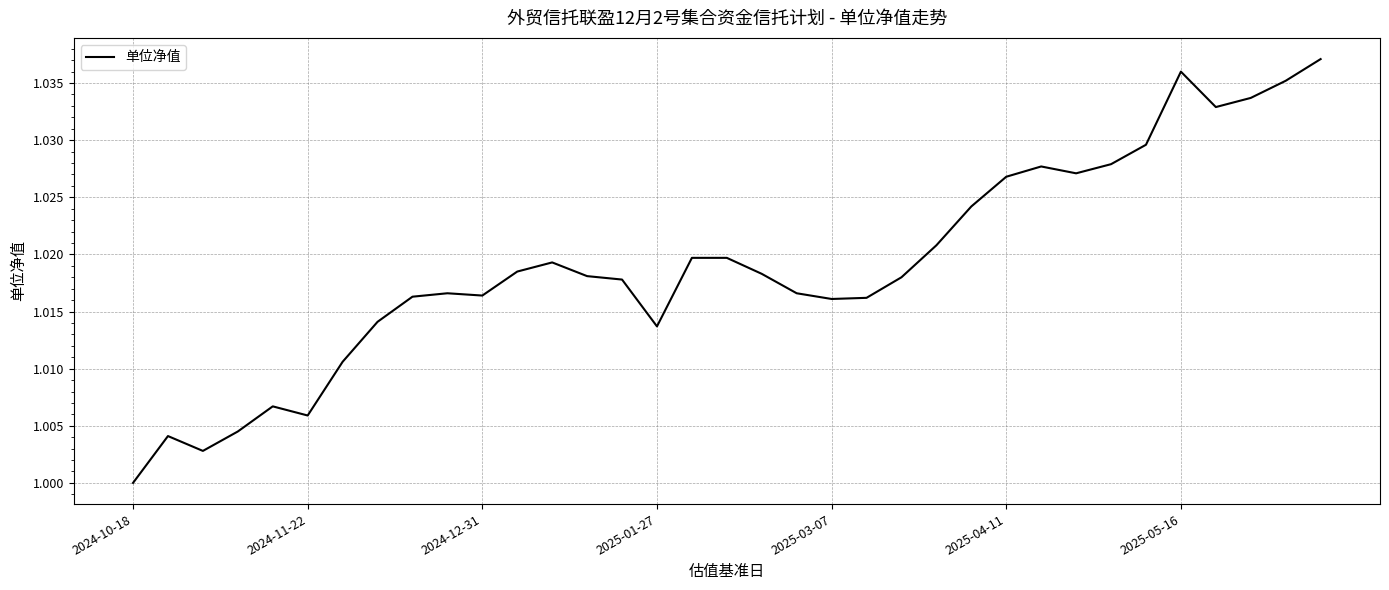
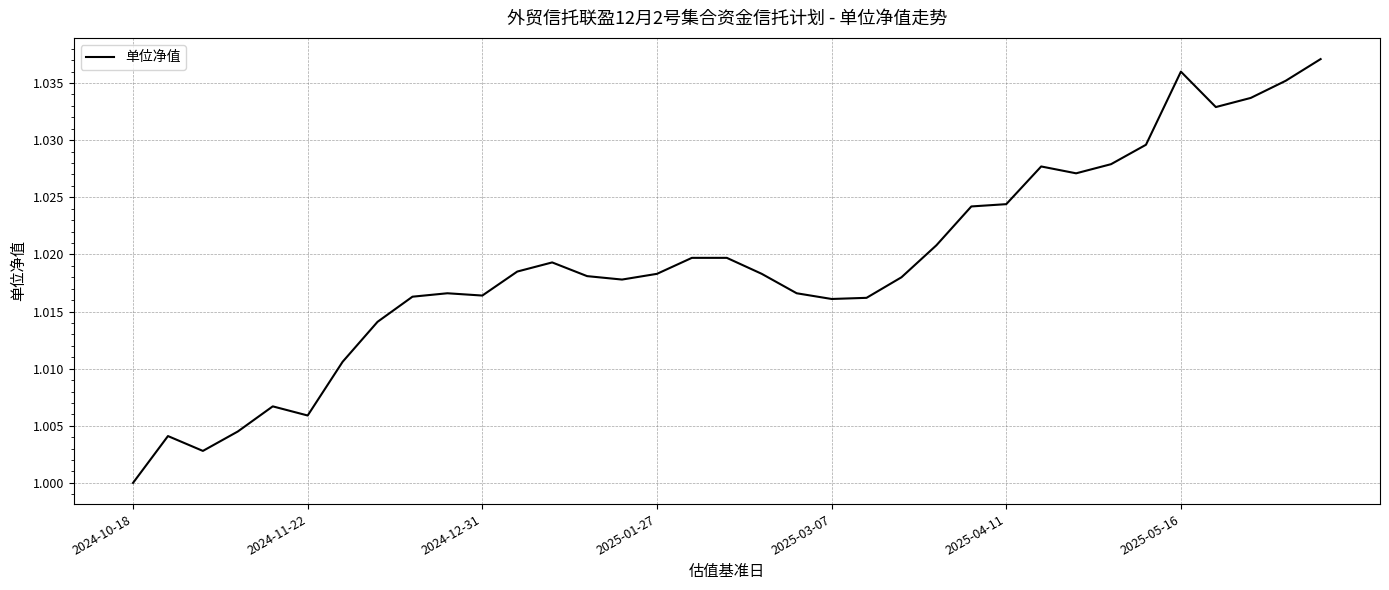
2025-01-27: 1.0137 -> 1.0183
2025-04-11: 1.0268 -> 1.0244
